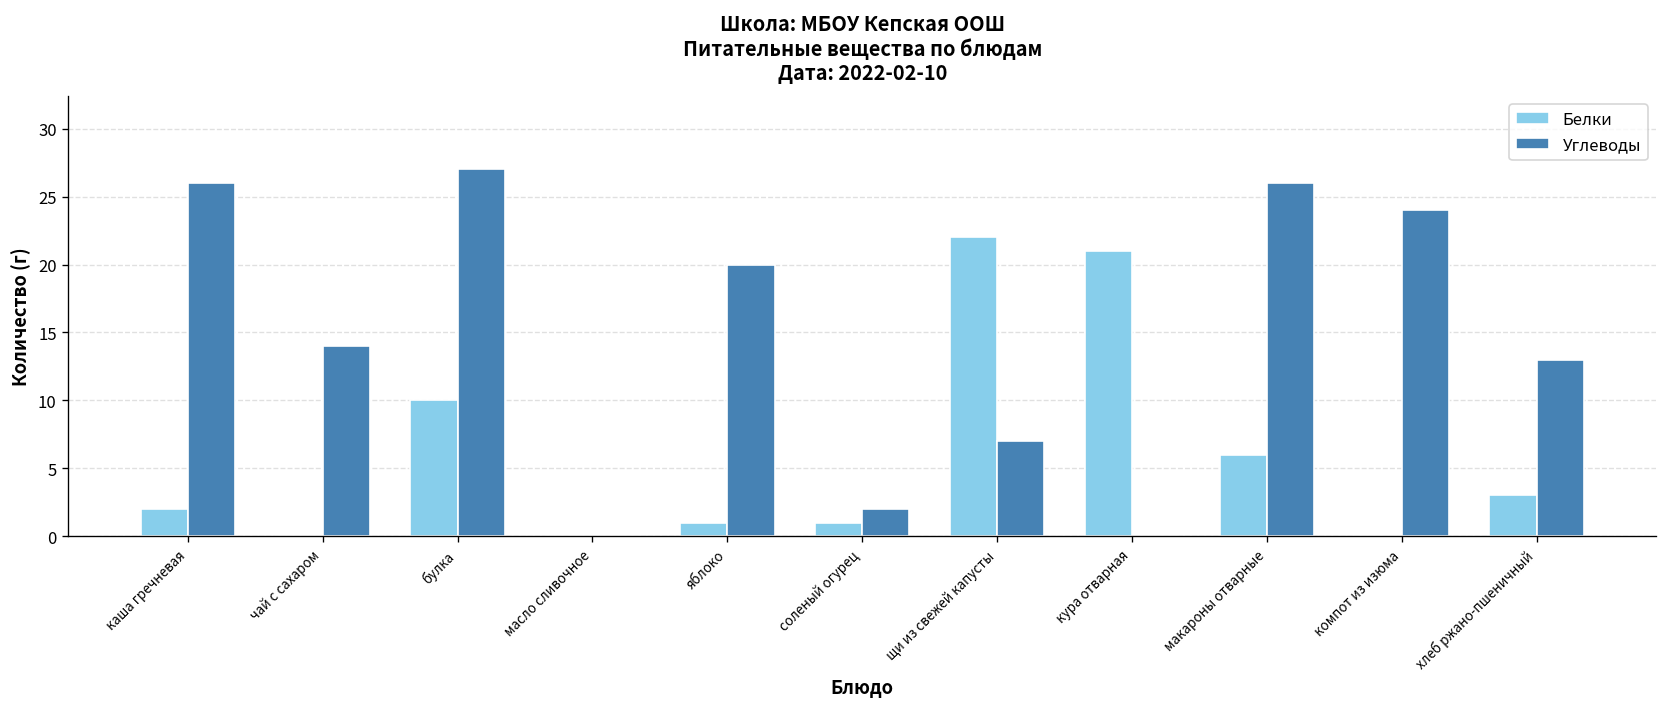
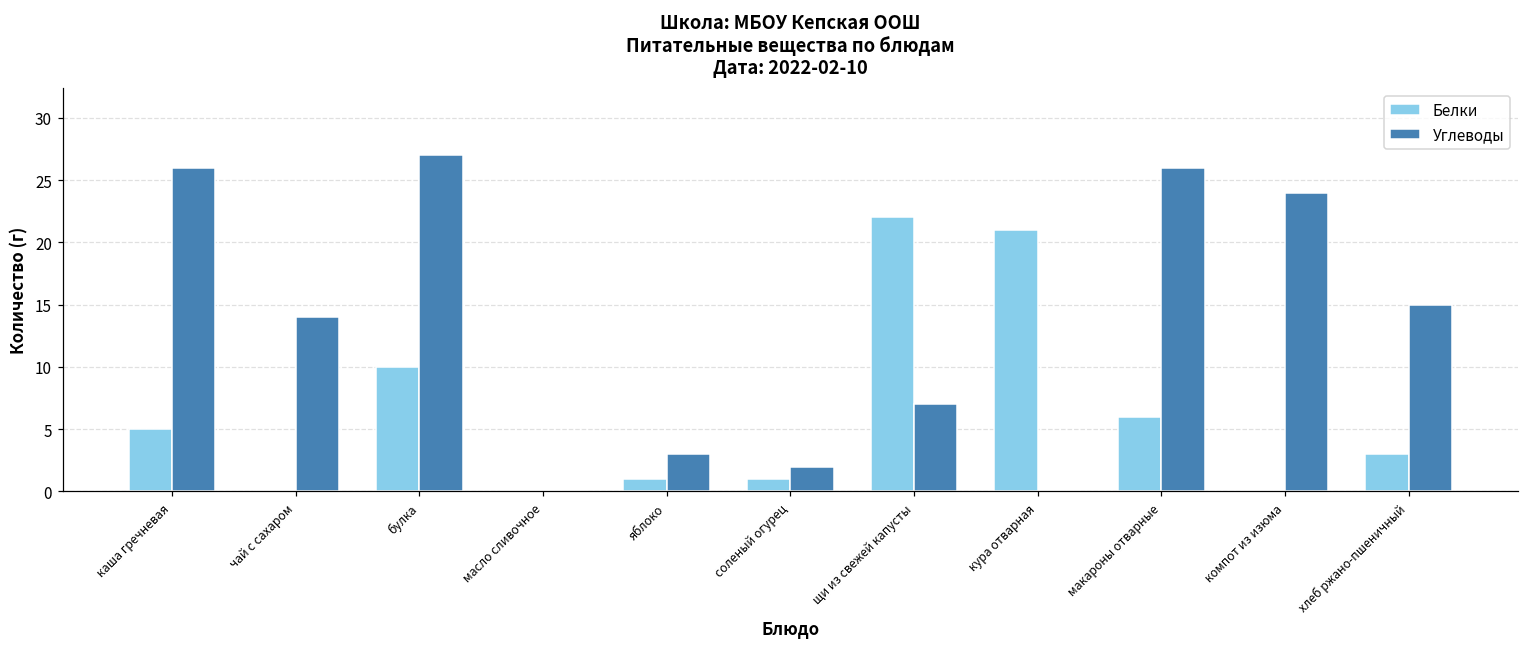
Белки, каша гречневая: 2 -> 5
Углеводы, яблоко: 20 -> 3
Углеводы, хлеб ржано-пшеничный: 13 -> 15
